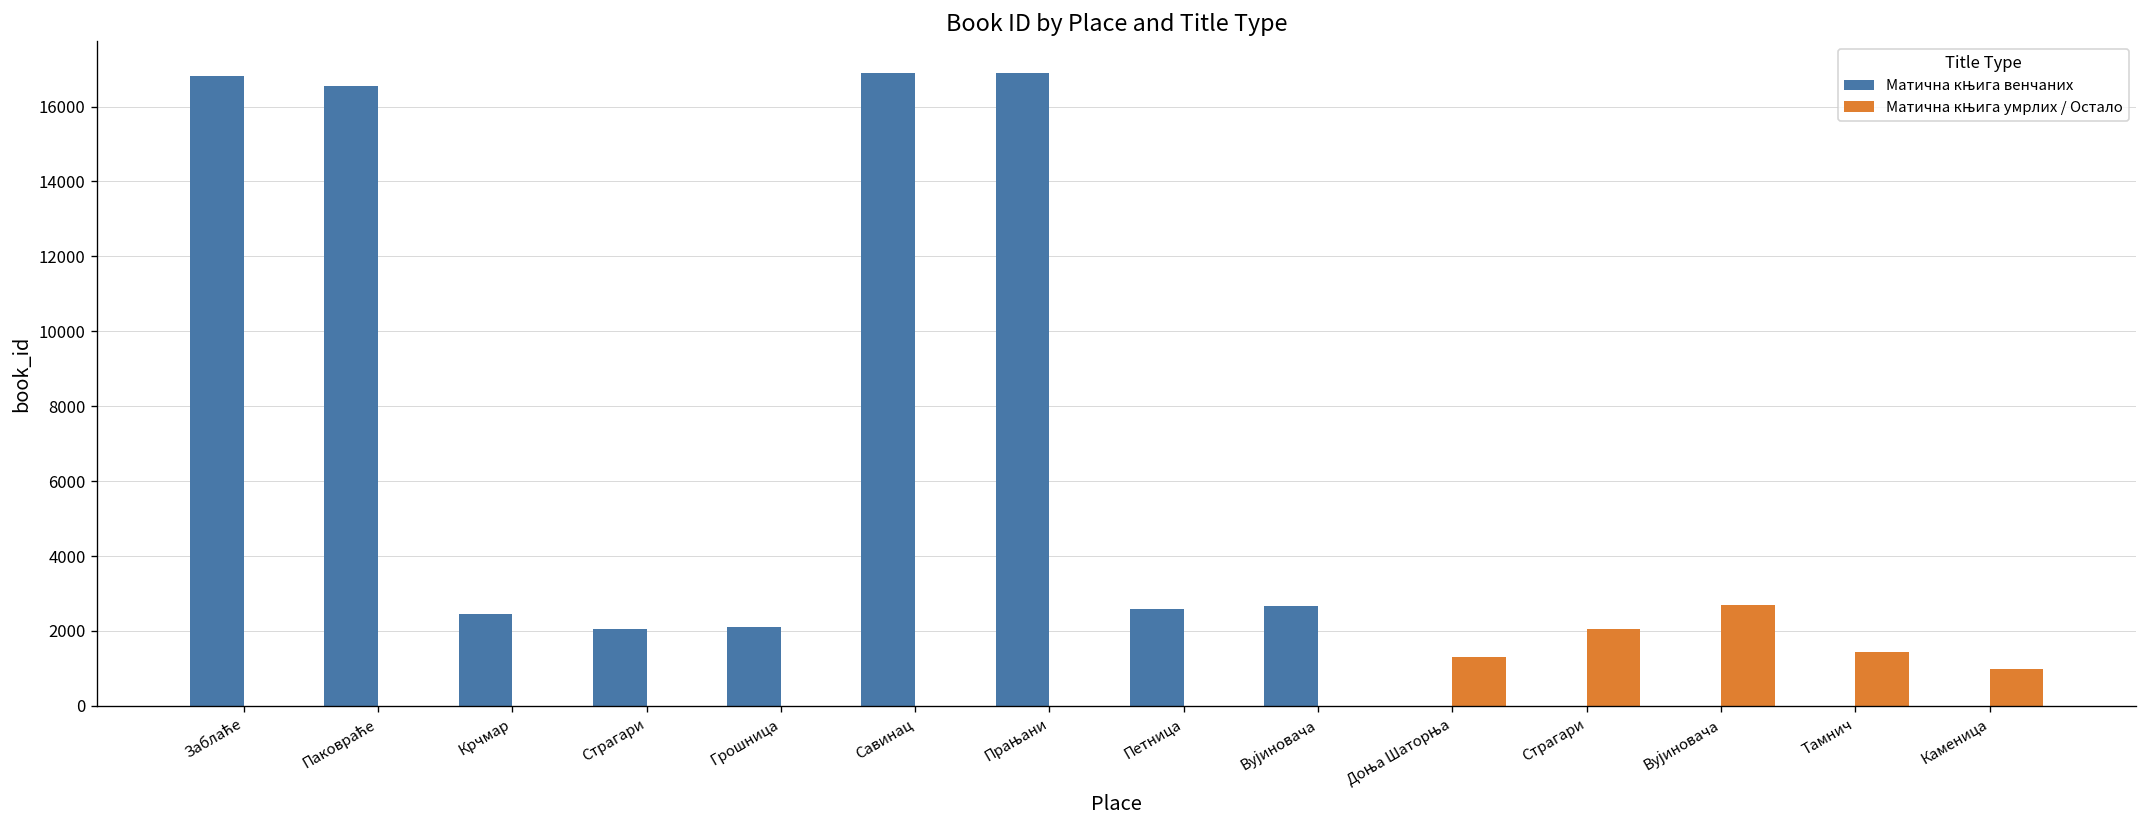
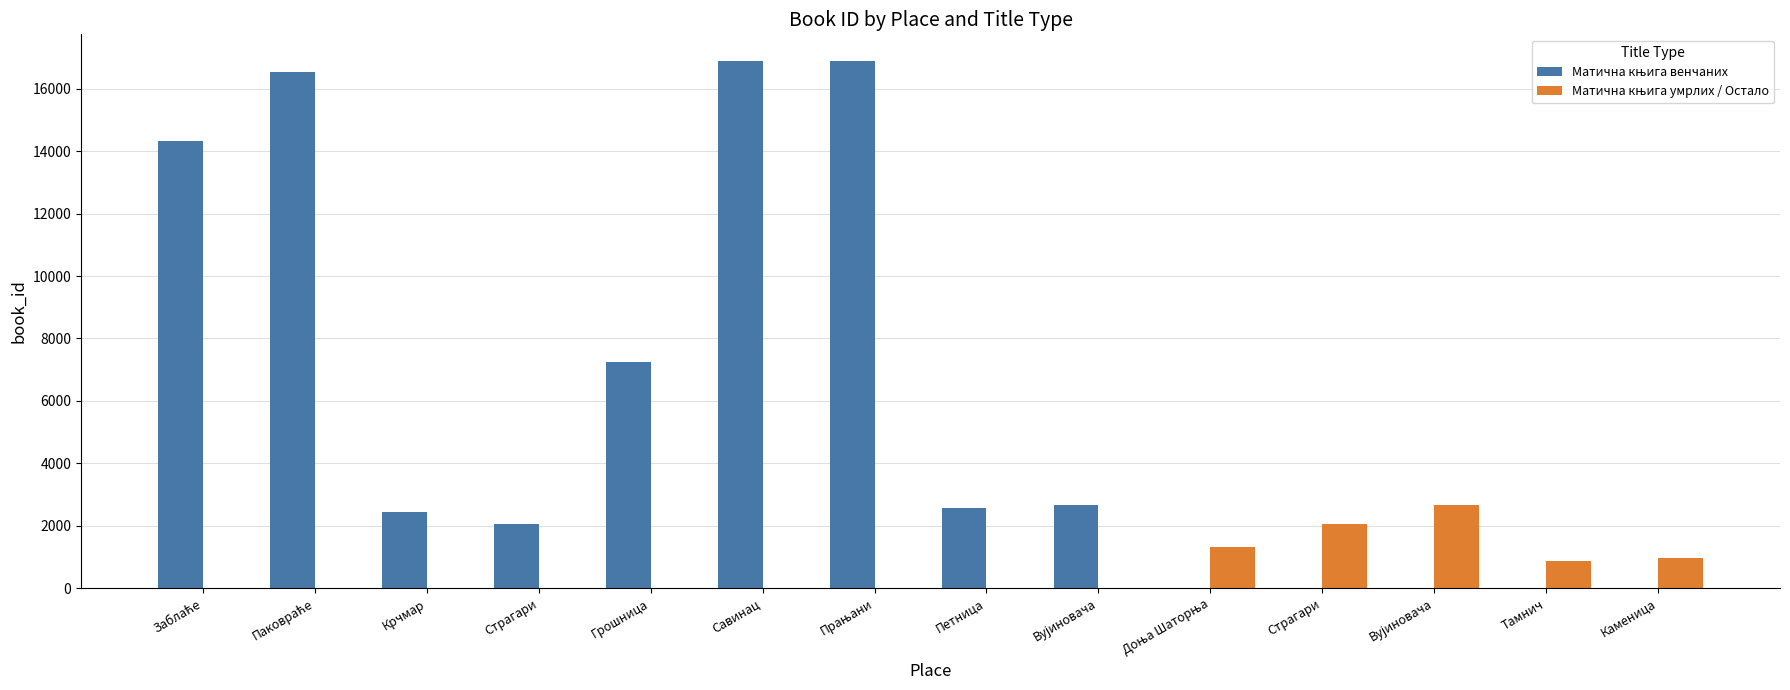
Матична књига венчаних, Заблаће: 16800 -> 14300
Матична књига венчаних, Грошница: 2100 -> 7200
Матична књига умрлих / Остало, Тамнич: 1400 -> 900
